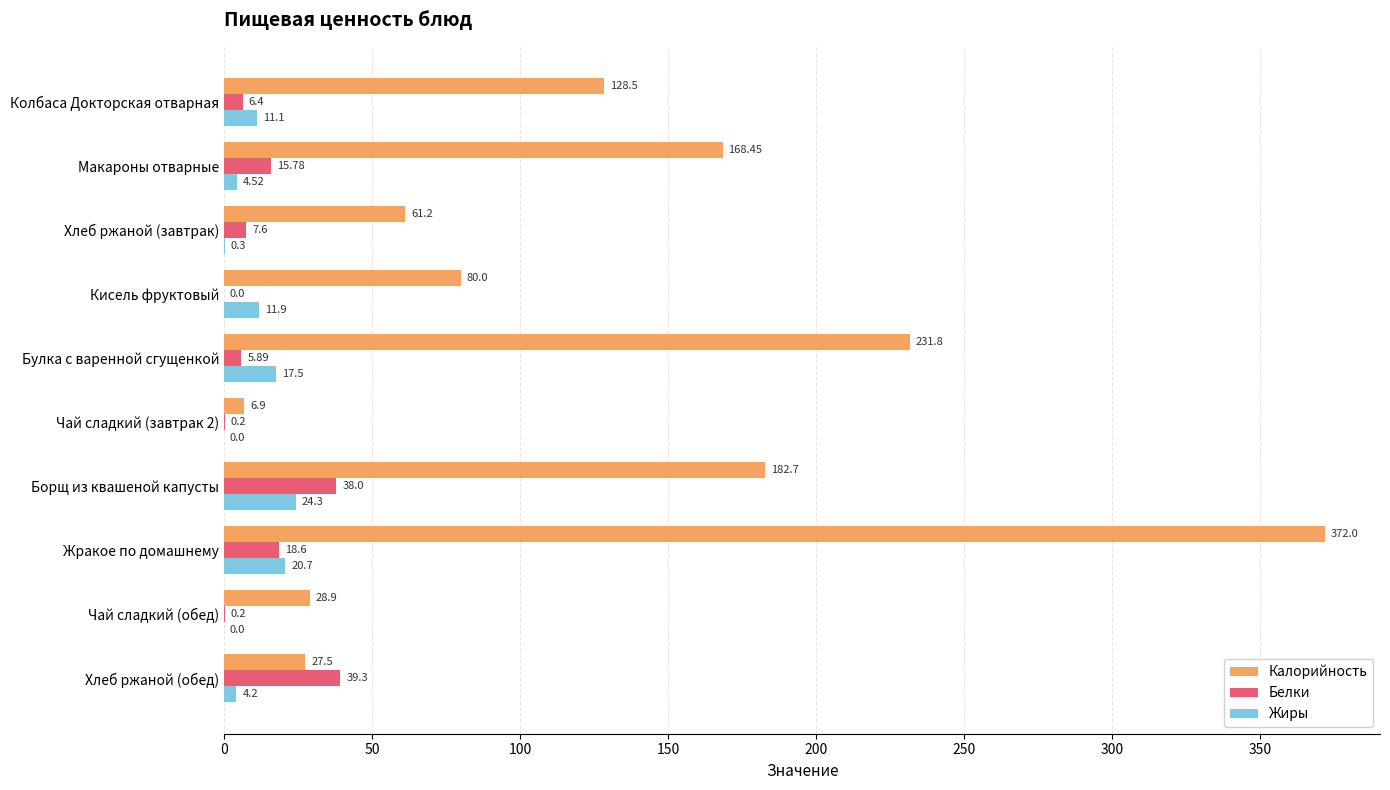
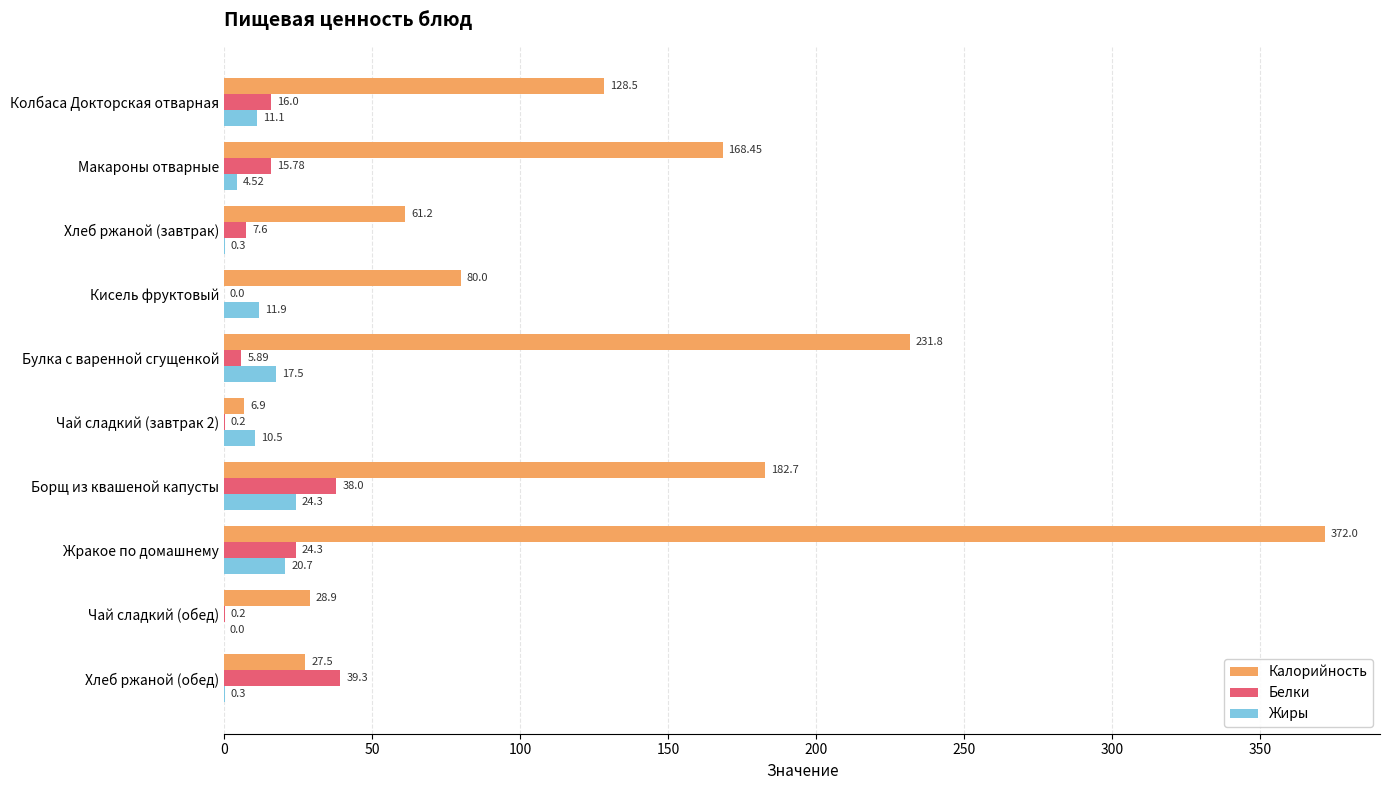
Белки, Колбаса Докторская отварная: 6.4 -> 16.0
Жиры, Чай сладкий (завтрак 2): 0.0 -> 10.5
Белки, Жракое по домашнему: 18.6 -> 24.3
Жиры, Хлеб ржаной (обед): 4.2 -> 0.3
